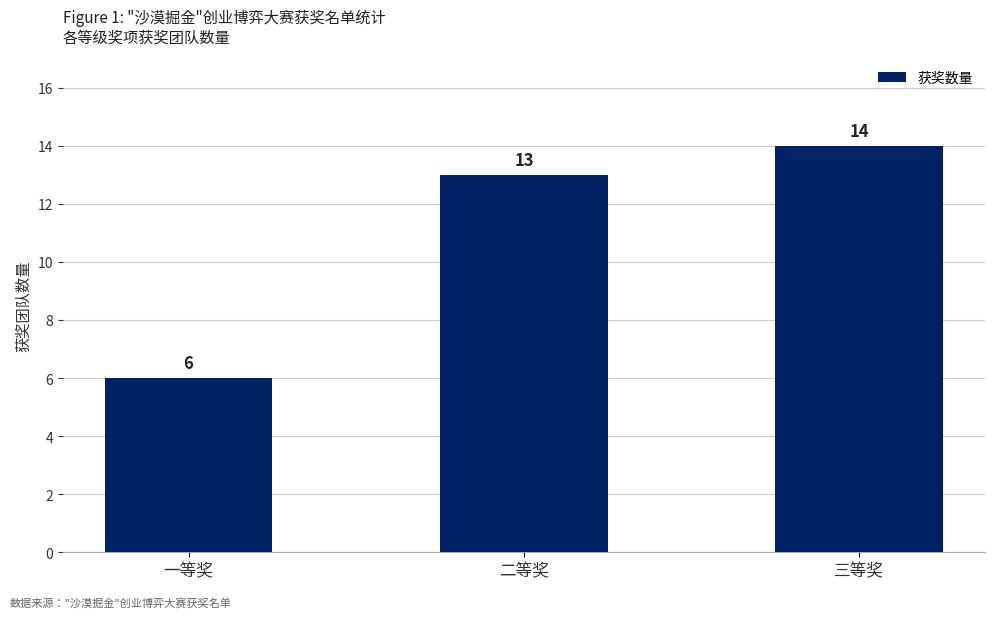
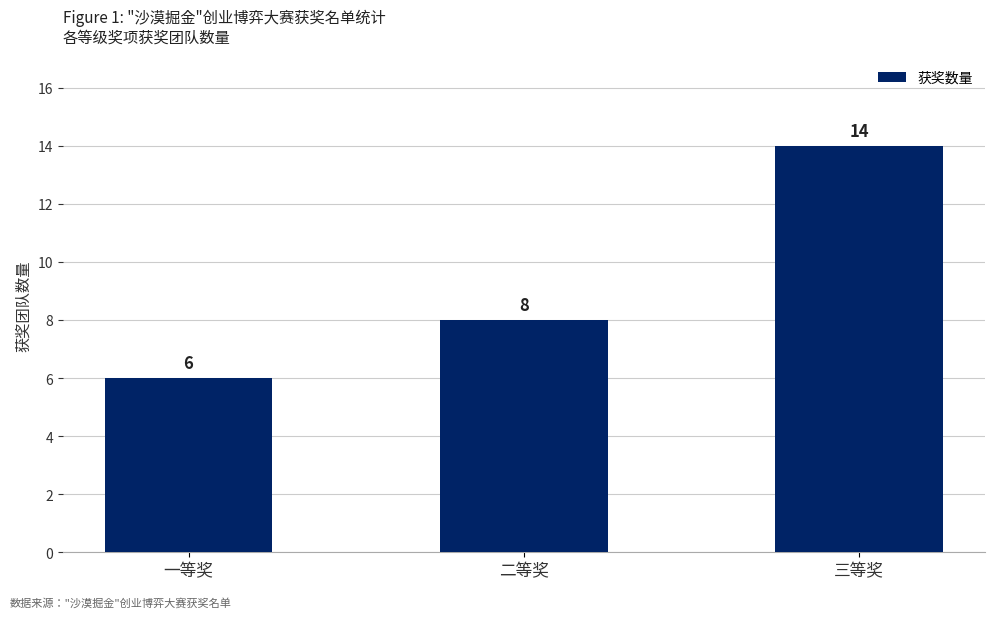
二等奖: 13 -> 8
